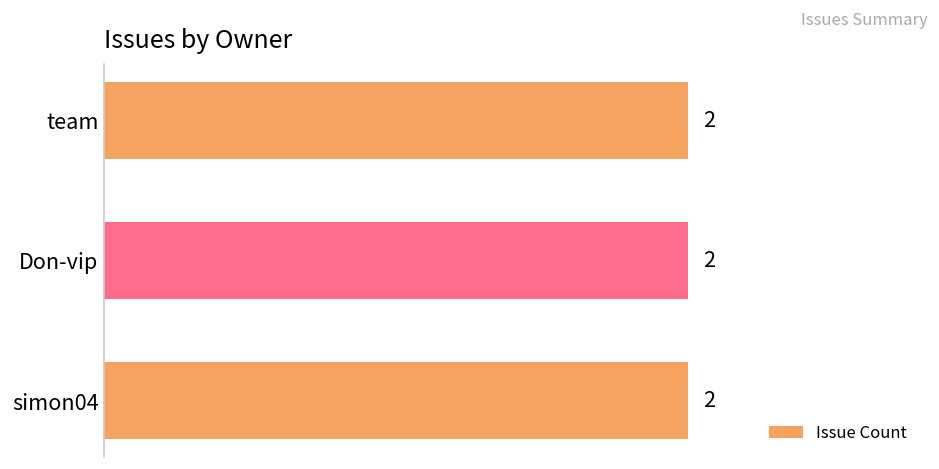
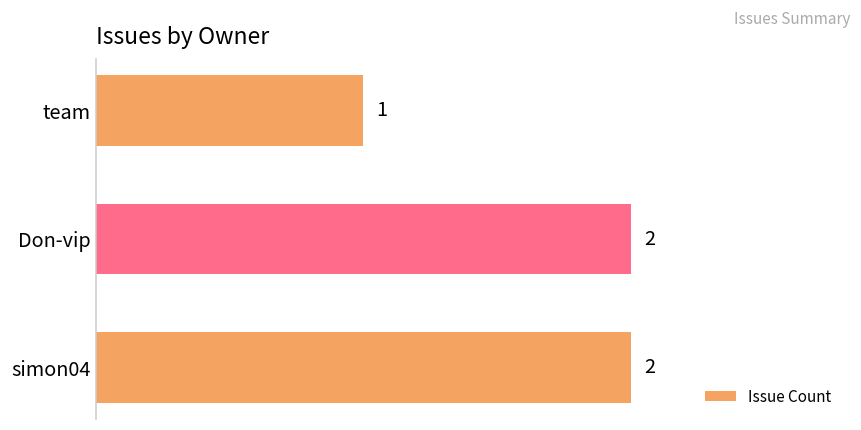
team: 2 -> 1
